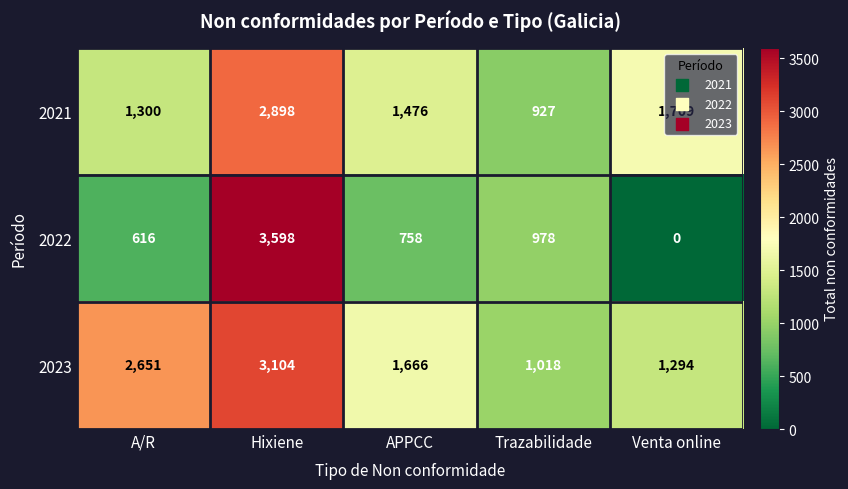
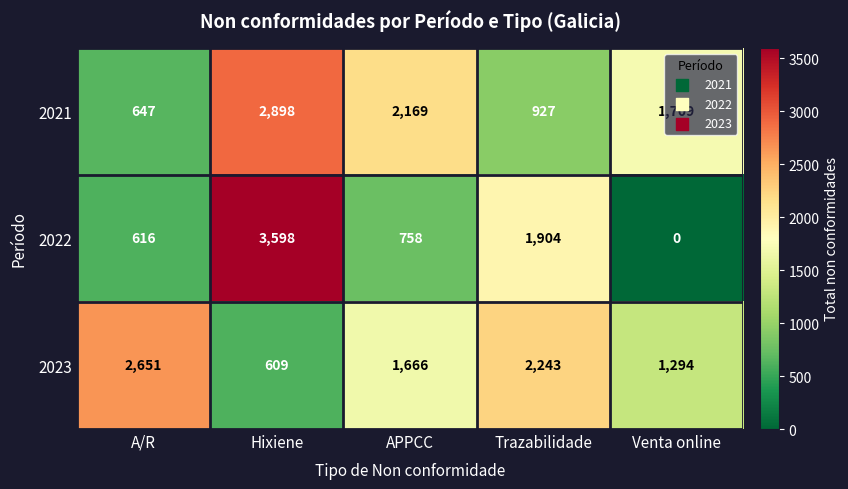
2021, A/R: 1,300 -> 647
2021, APPCC: 1,476 -> 2,169
2022, Trazabilidade: 978 -> 1,904
2023, Hixiene: 3,104 -> 609
2023, Trazabilidade: 1,018 -> 2,243
